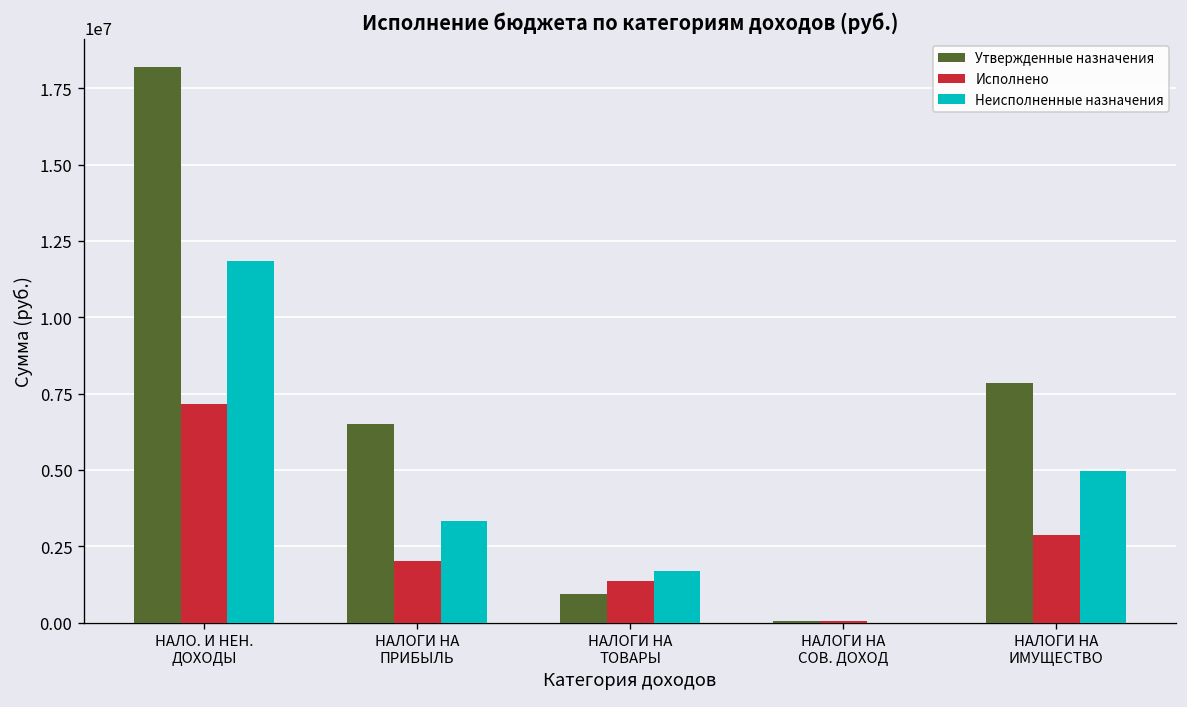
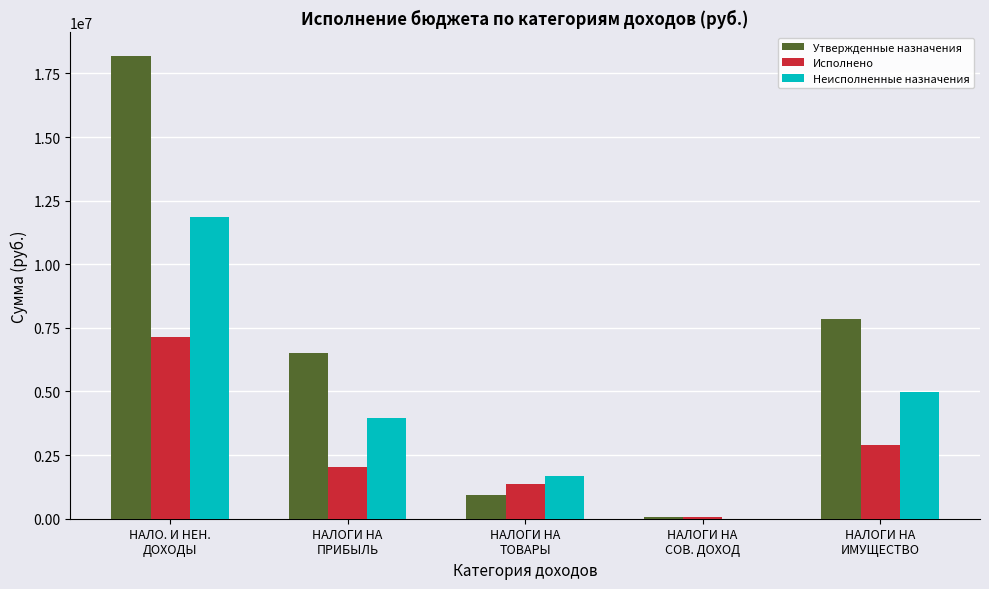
Неисполненные назначения, НАЛОГИ НА ПРИБЫЛЬ: 3300000 -> 4000000
